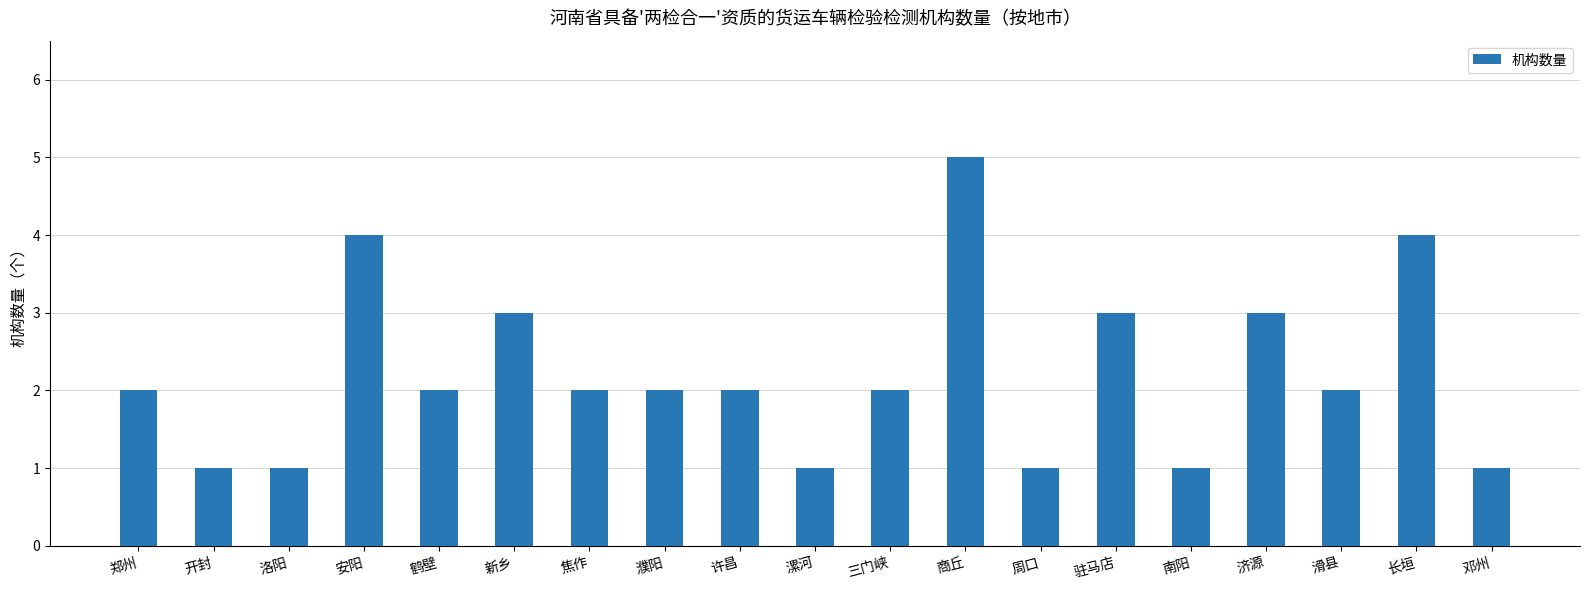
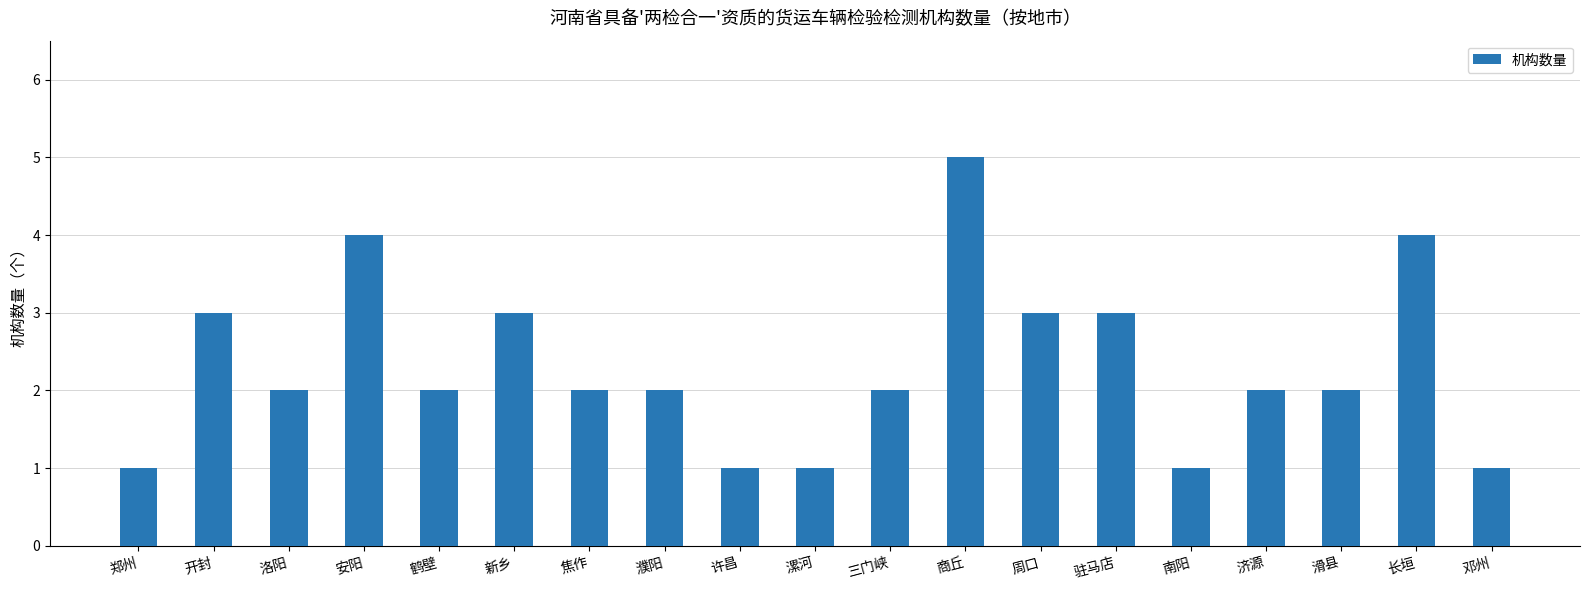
郑州: 2 -> 1
开封: 1 -> 3
洛阳: 1 -> 2
许昌: 2 -> 1
周口: 1 -> 3
济源: 3 -> 2
